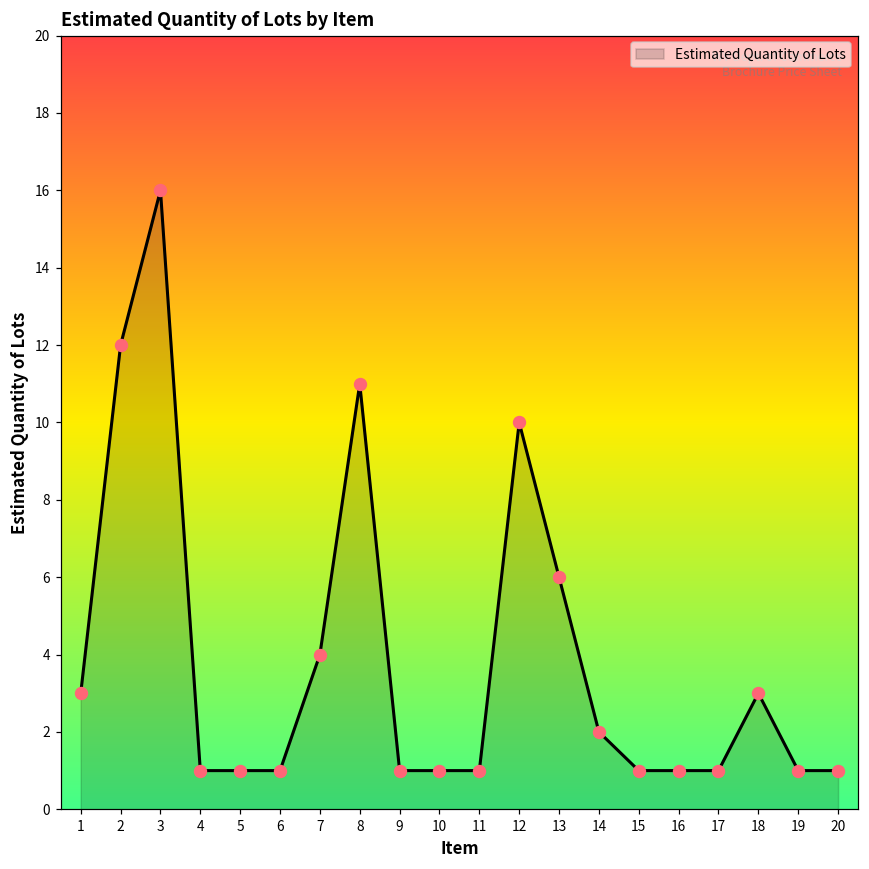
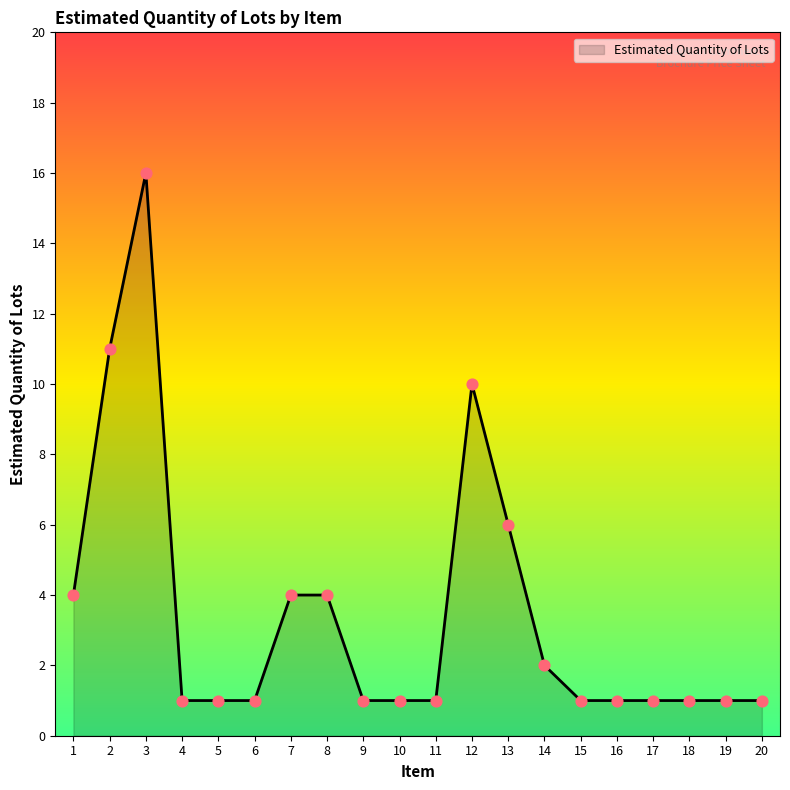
1: 3 -> 4
2: 12 -> 11
8: 11 -> 4
18: 3 -> 1
